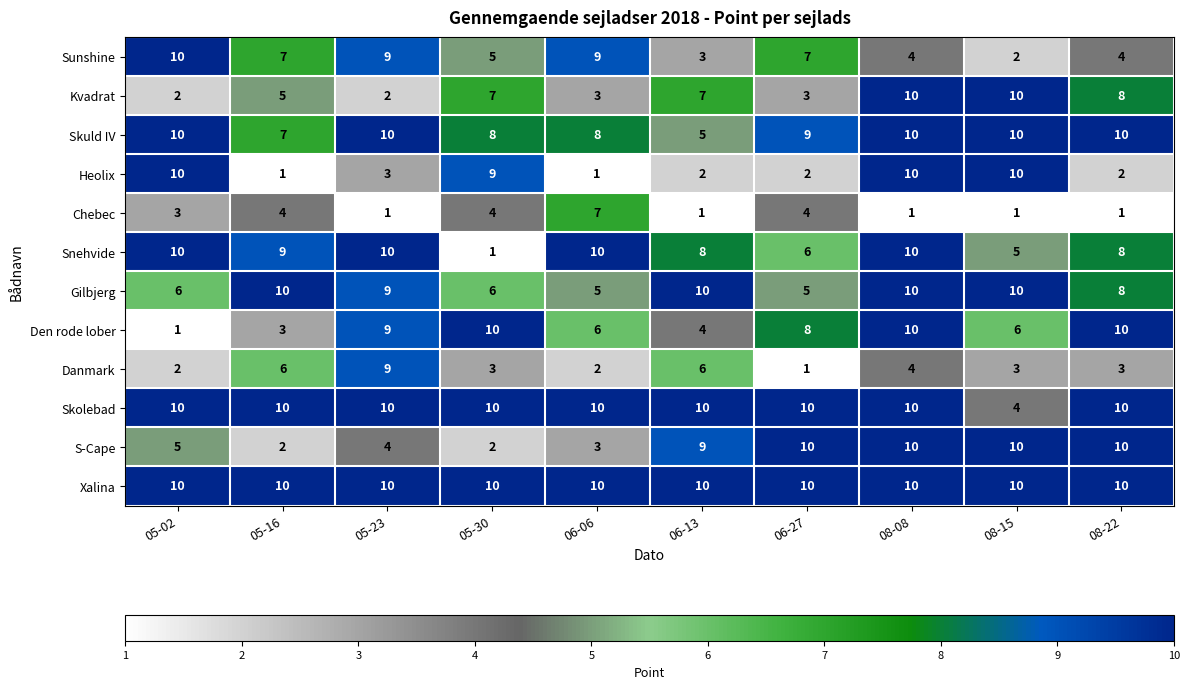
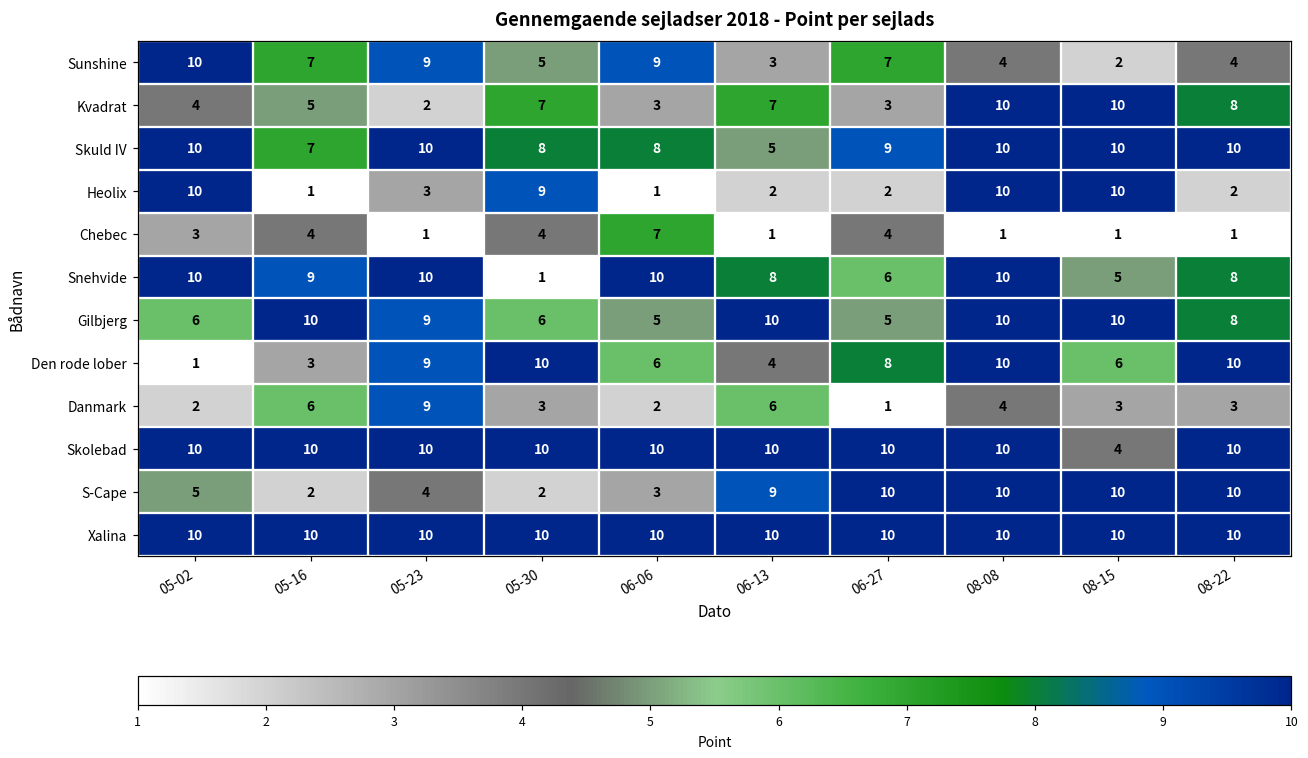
Kvadrat, 05-02: 2 -> 4
